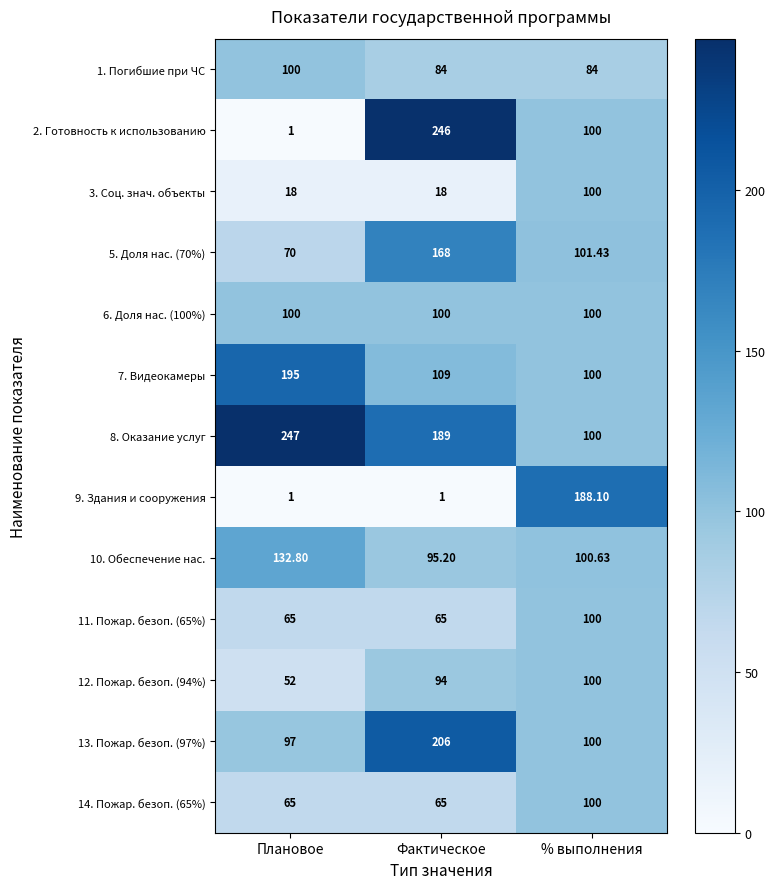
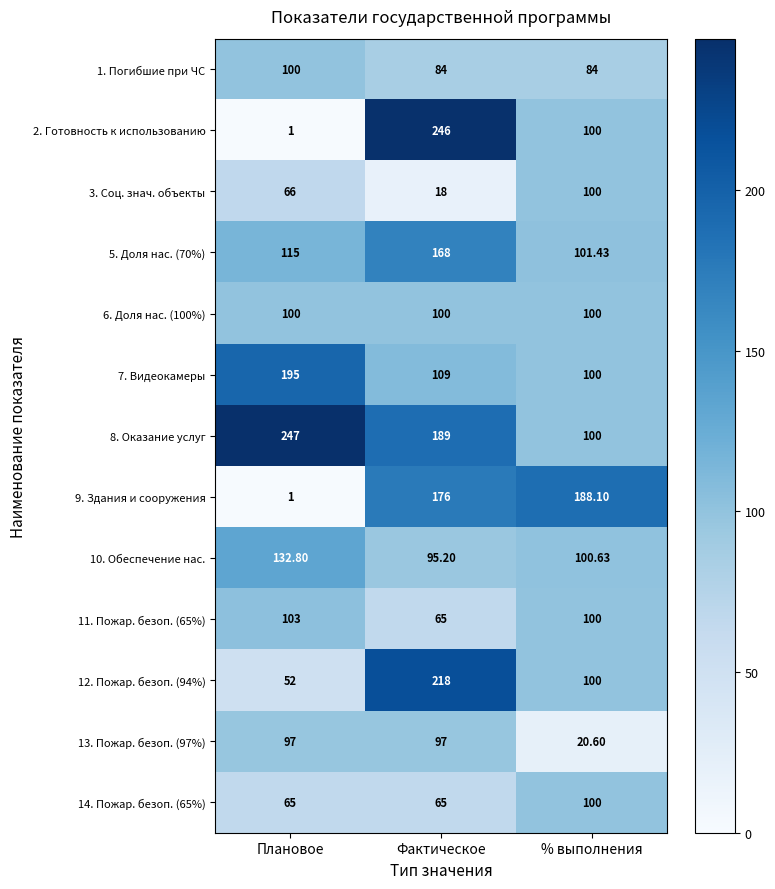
3. Соц. знач. объекты, Плановое: 18 -> 66
5. Доля нас. (70%), Плановое: 70 -> 115
9. Здания и сооружения, Фактическое: 1 -> 176
11. Пожар. безоп. (65%), Плановое: 65 -> 103
12. Пожар. безоп. (94%), Фактическое: 94 -> 218
13. Пожар. безоп. (97%), Фактическое: 206 -> 97
13. Пожар. безоп. (97%), % выполнения: 100 -> 20.60
